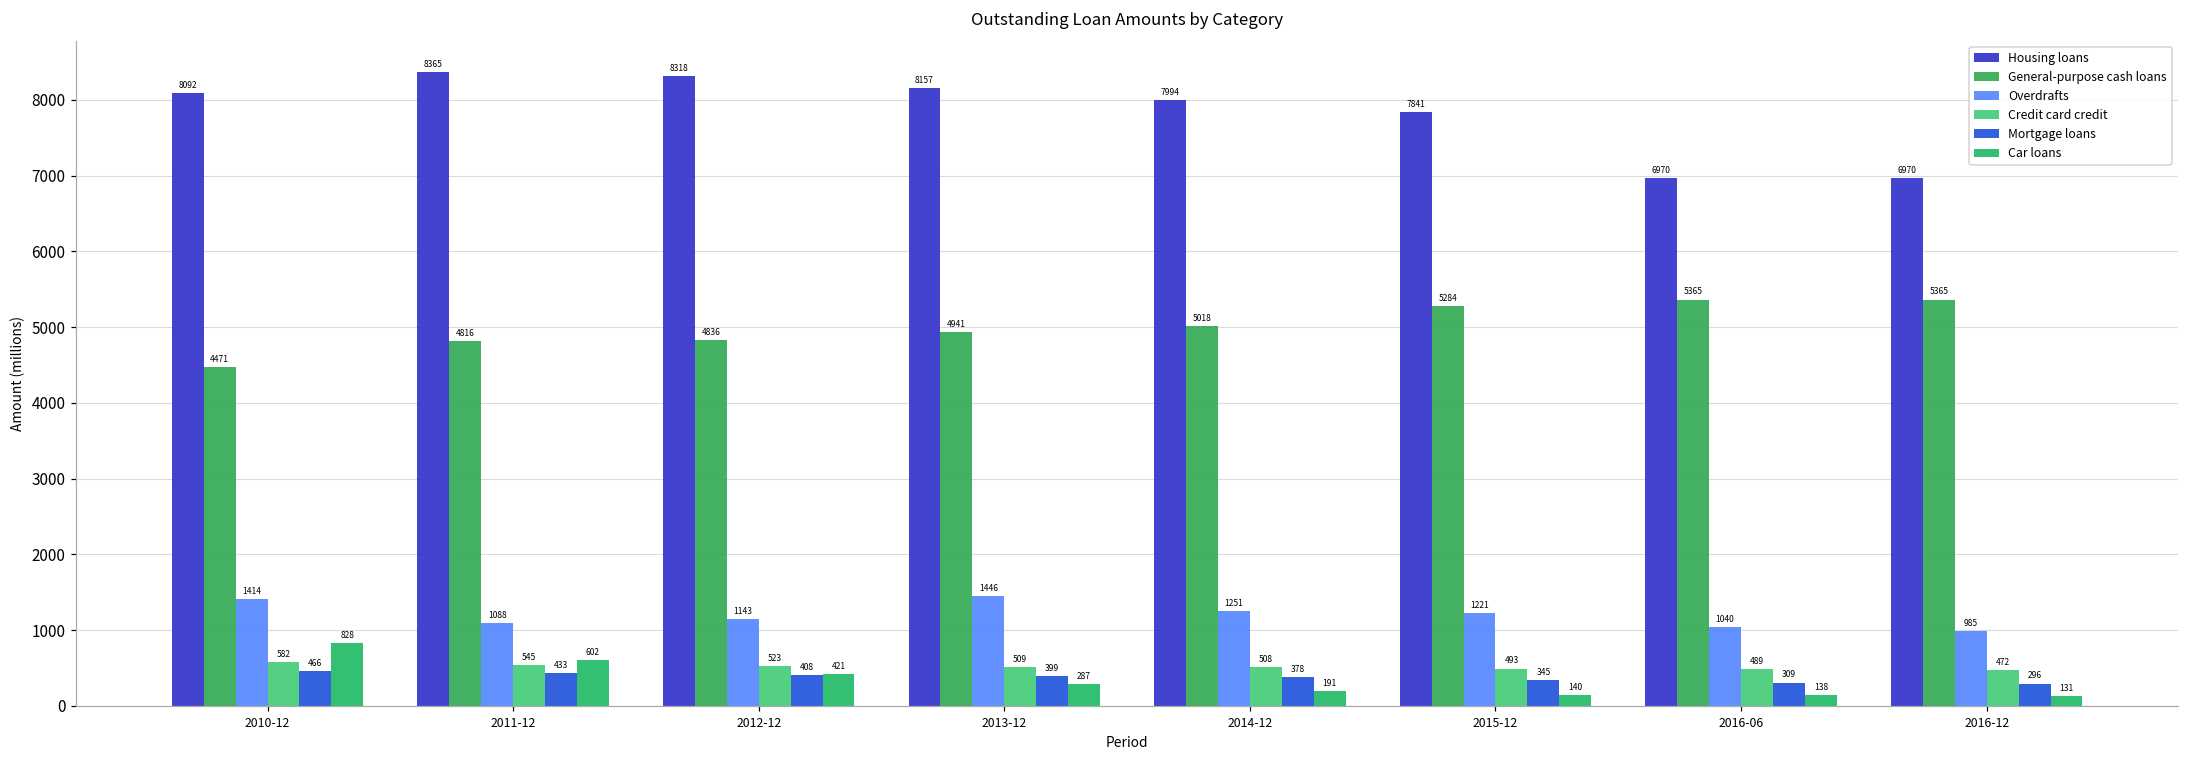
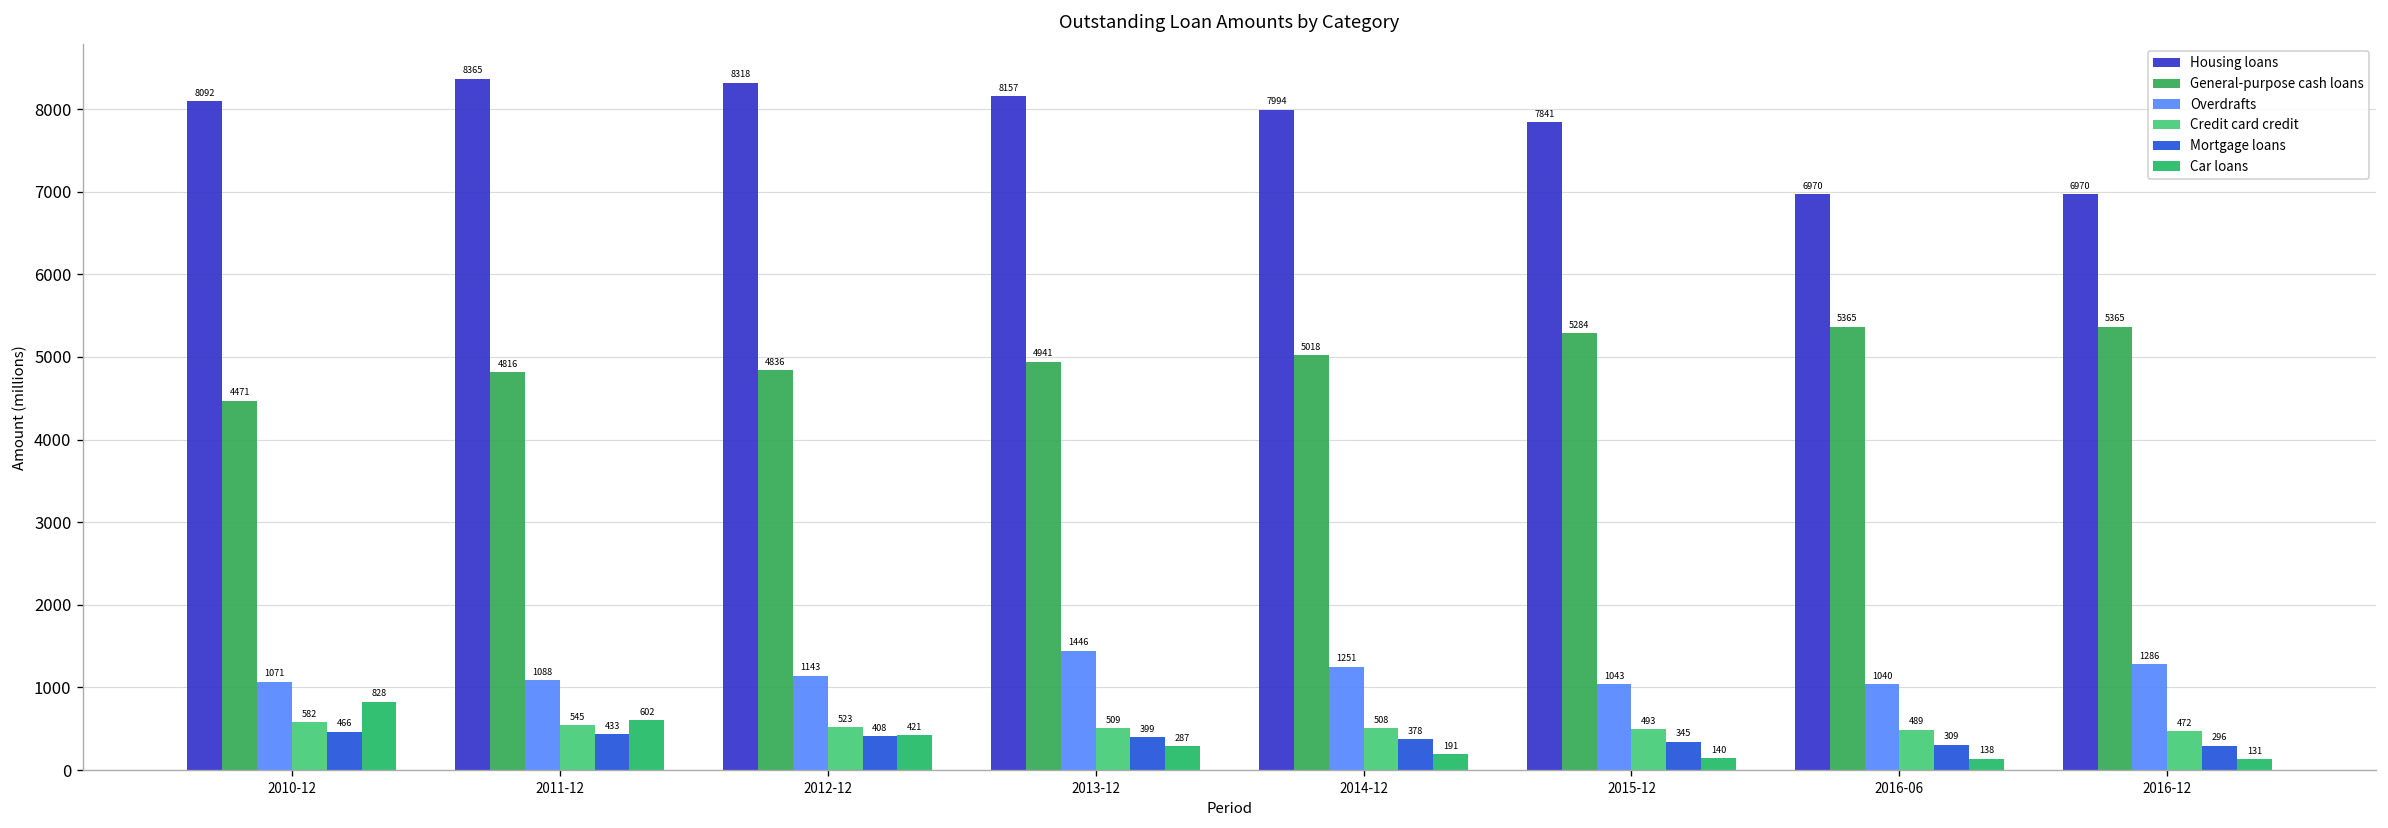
Overdrafts, 2010-12: 1414 -> 1071
Overdrafts, 2015-12: 1221 -> 1043
Overdrafts, 2016-12: 985 -> 1286
